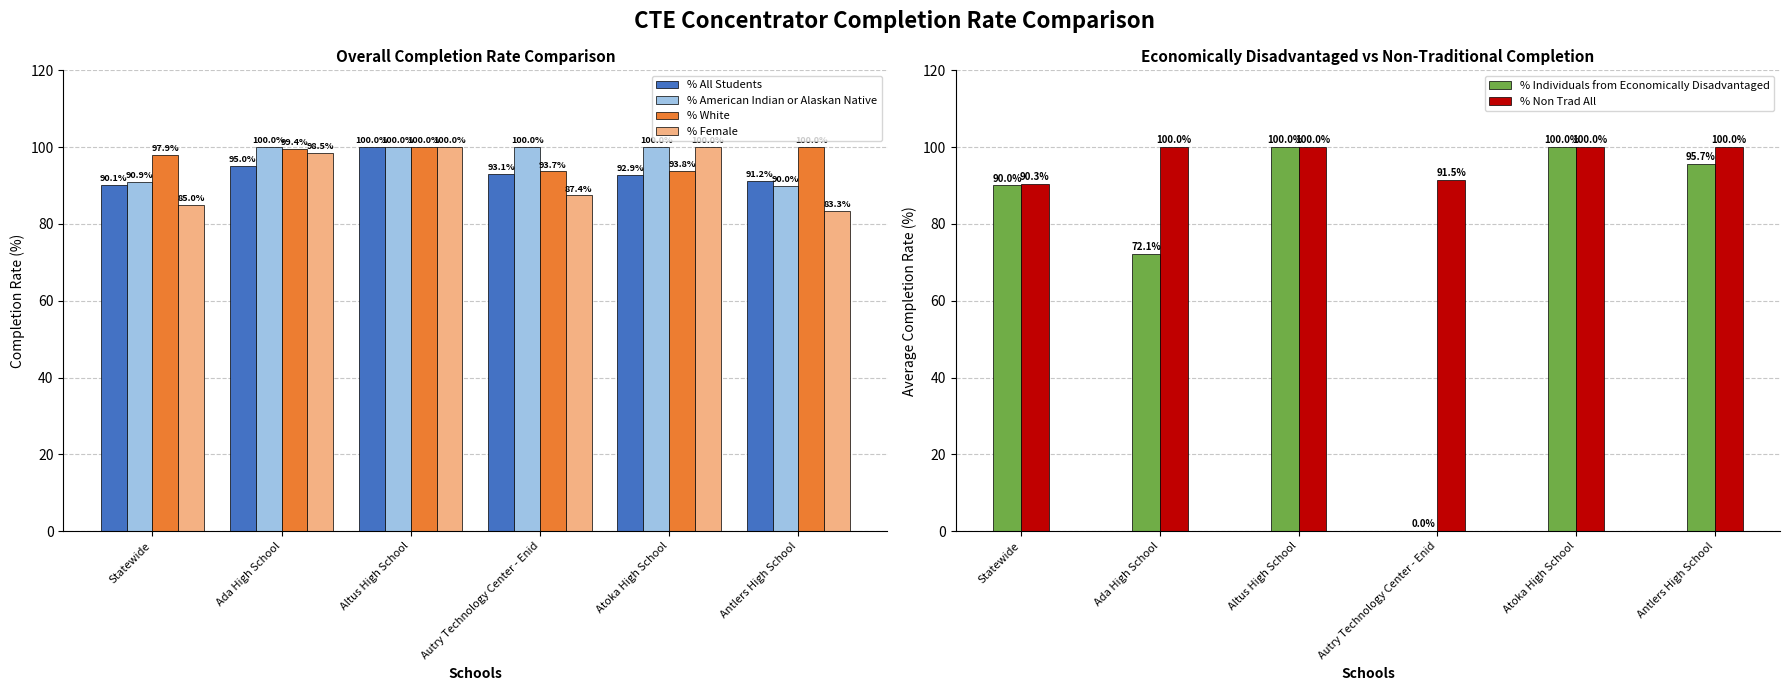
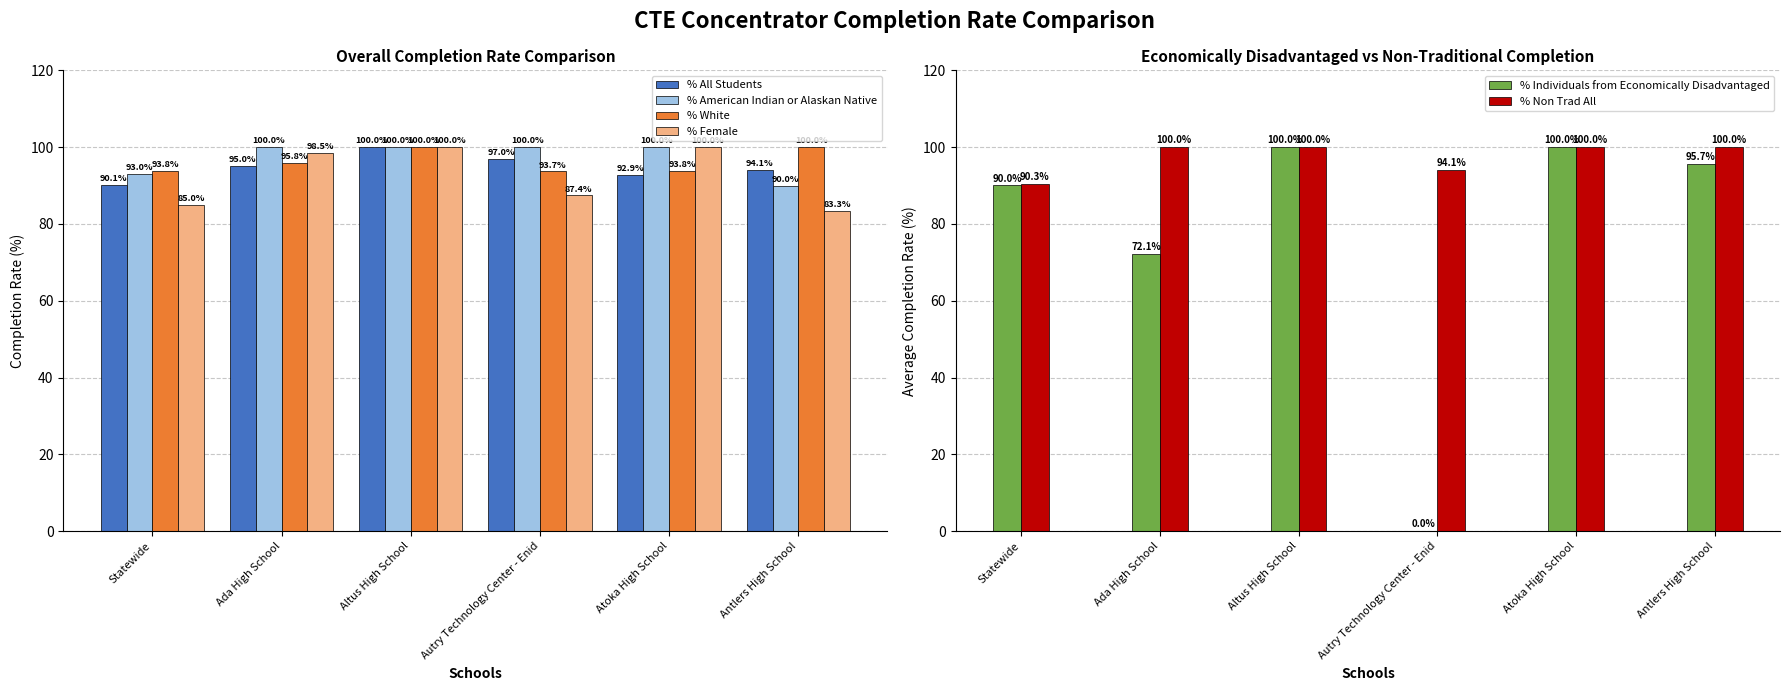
Overall Completion Rate Comparison, % American Indian or Alaskan Native, Statewide: 90.9% -> 93.0%
Overall Completion Rate Comparison, % White, Statewide: 97.9% -> 93.8%
Overall Completion Rate Comparison, % White, Ada High School: 99.4% -> 95.8%
Overall Completion Rate Comparison, % All Students, Autry Technology Center - Enid: 93.1% -> 97.0%
Overall Completion Rate Comparison, % All Students, Antlers High School: 91.2% -> 94.1%
Economically Disadvantaged vs Non-Traditional Completion, % Non Trad All, Autry Technology Center - Enid: 91.5% -> 94.1%
